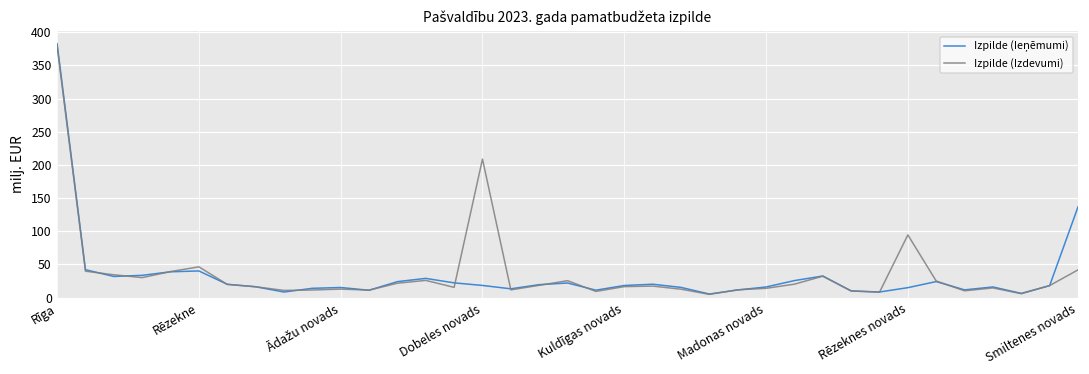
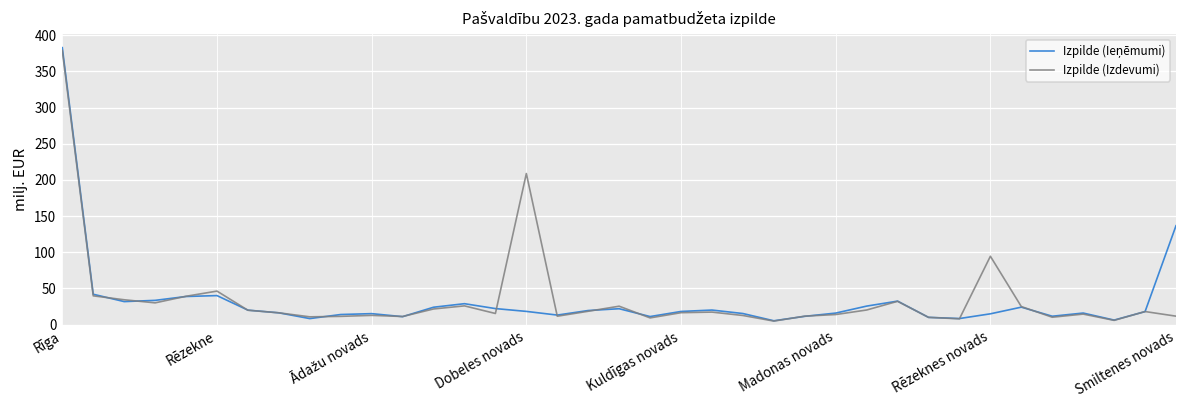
Izpilde (Izdevumi), Smiltenes novads: 40 -> 10
